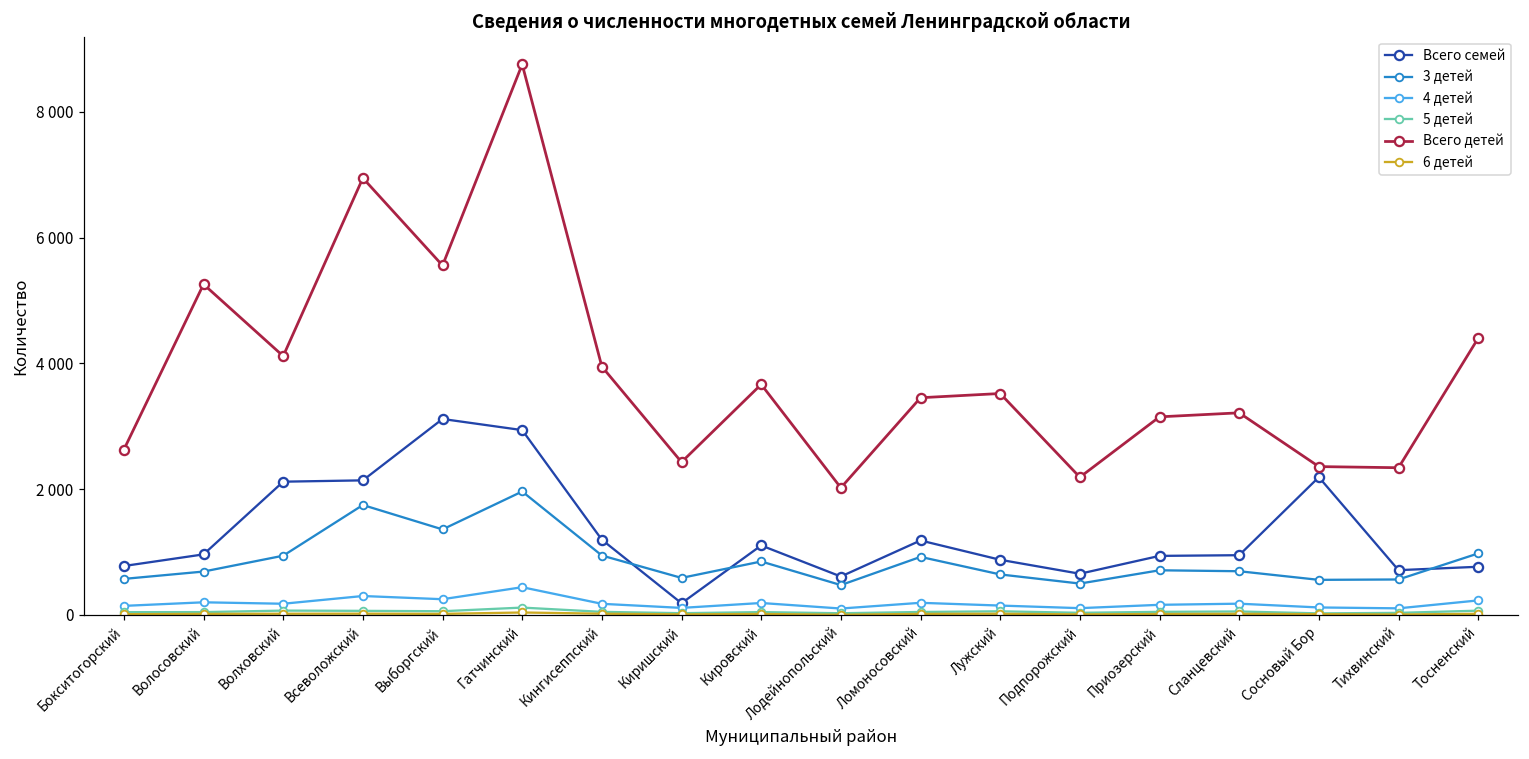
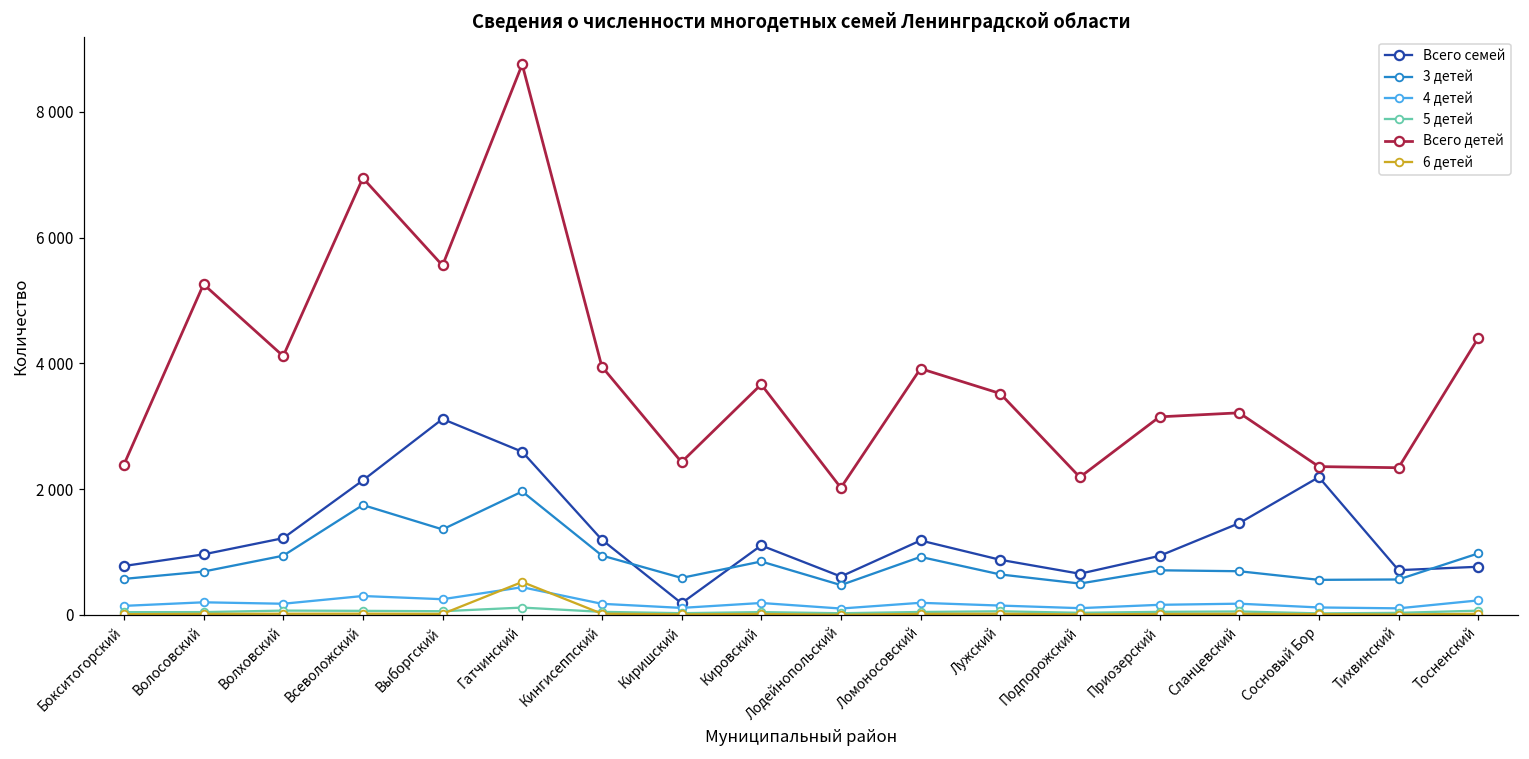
Всего детей, Бокситогорский: 2600 -> 2400
Всего семей, Волховский: 2100 -> 1200
Всего семей, Гатчинский: 2900 -> 2600
6 детей, Гатчинский: 0 -> 500
Всего детей, Ломоносовский: 3500 -> 3900
Всего семей, Сланцевский: 900 -> 1500
